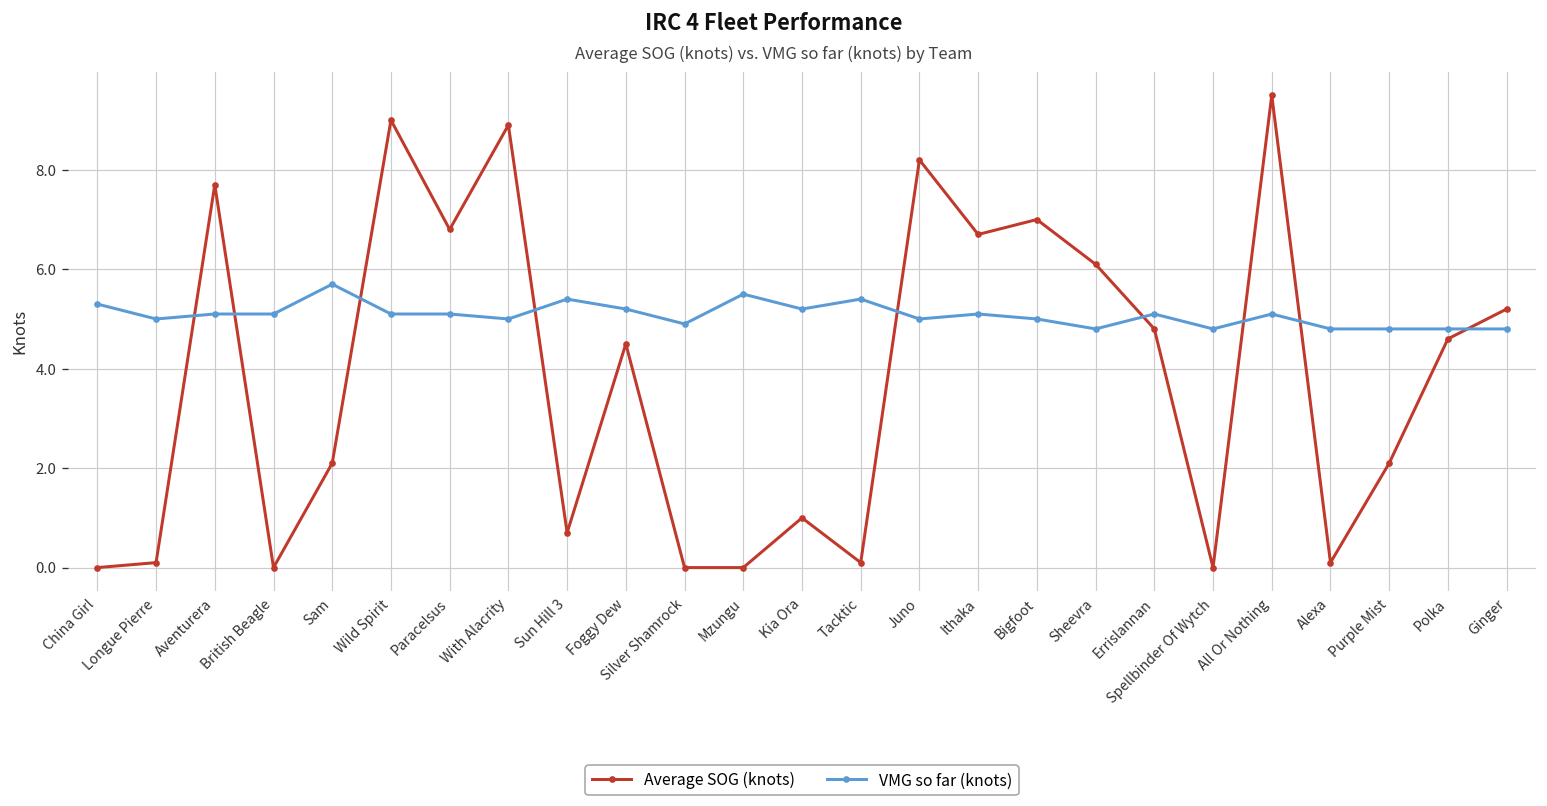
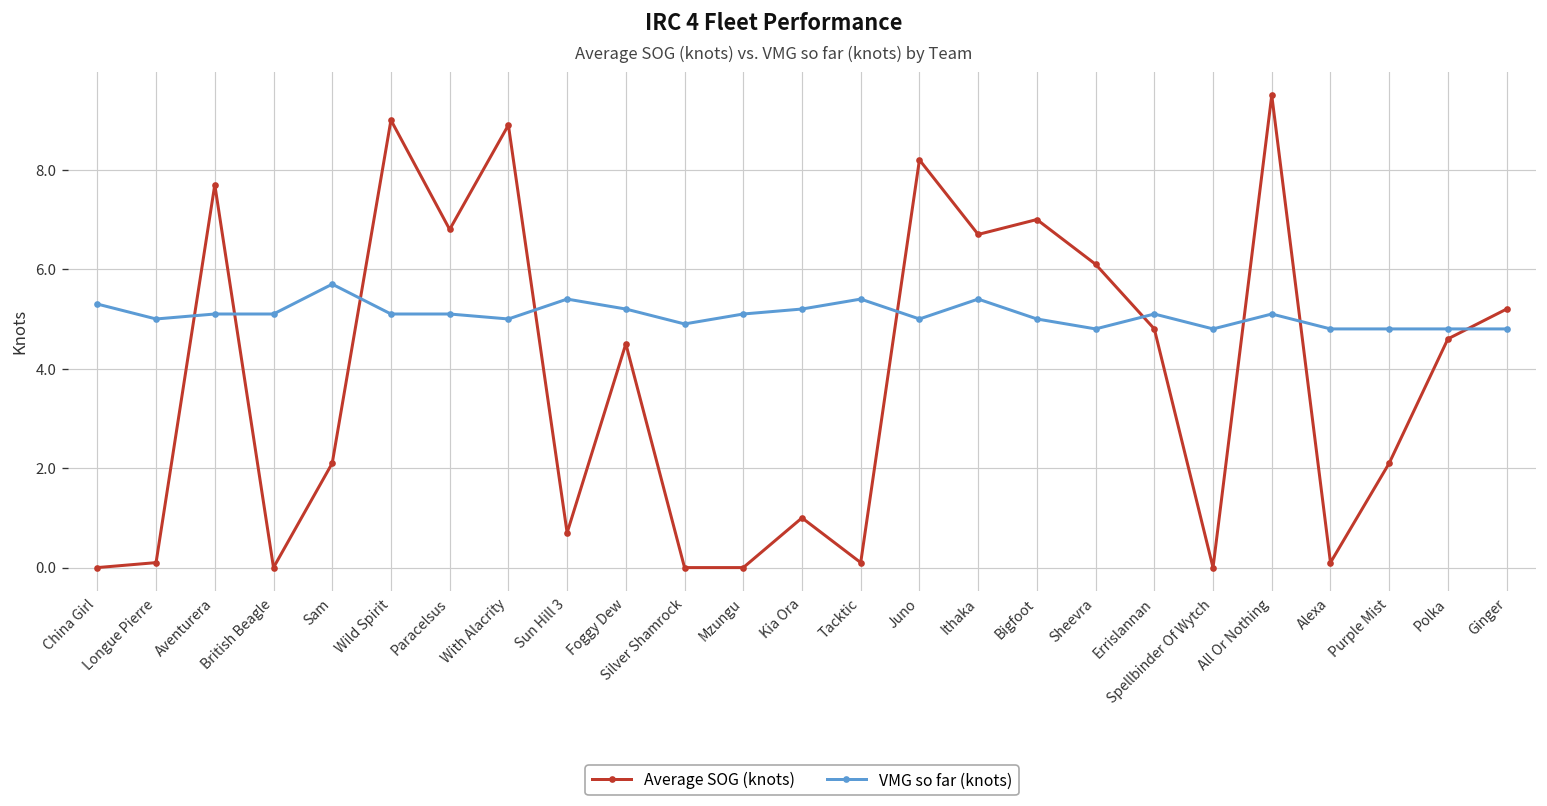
VMG so far (knots), Mzungu: 5.5 -> 5.1
VMG so far (knots), Ithaka: 5.1 -> 5.4
